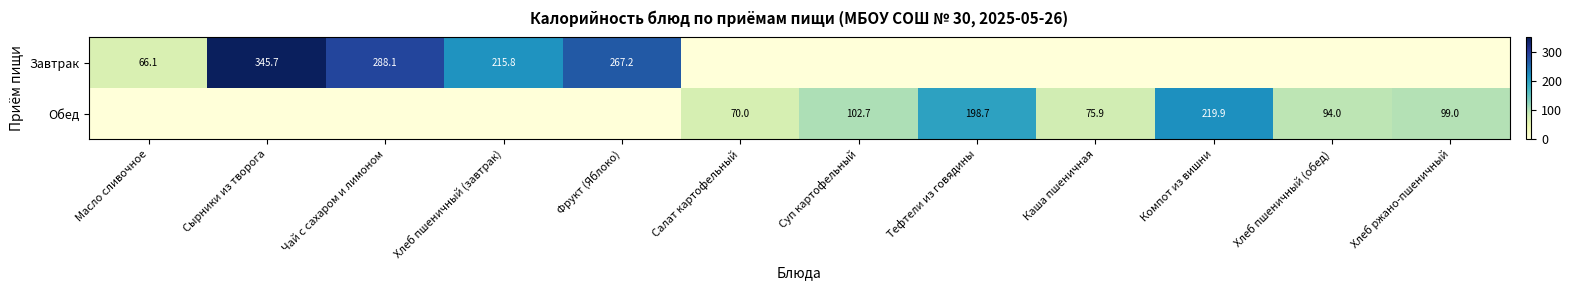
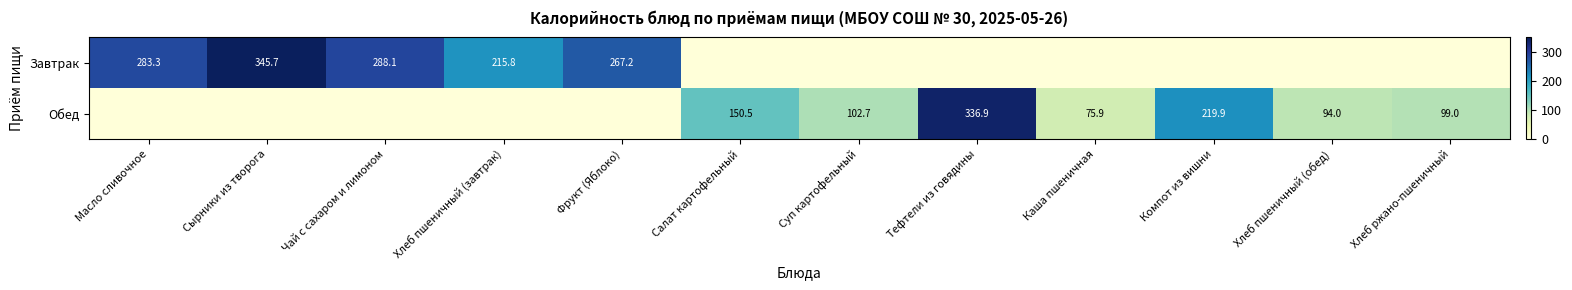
Завтрак, Масло сливочное: 66.1 -> 283.3
Обед, Салат картофельный: 70.0 -> 150.5
Обед, Тефтели из говядины: 198.7 -> 336.9
